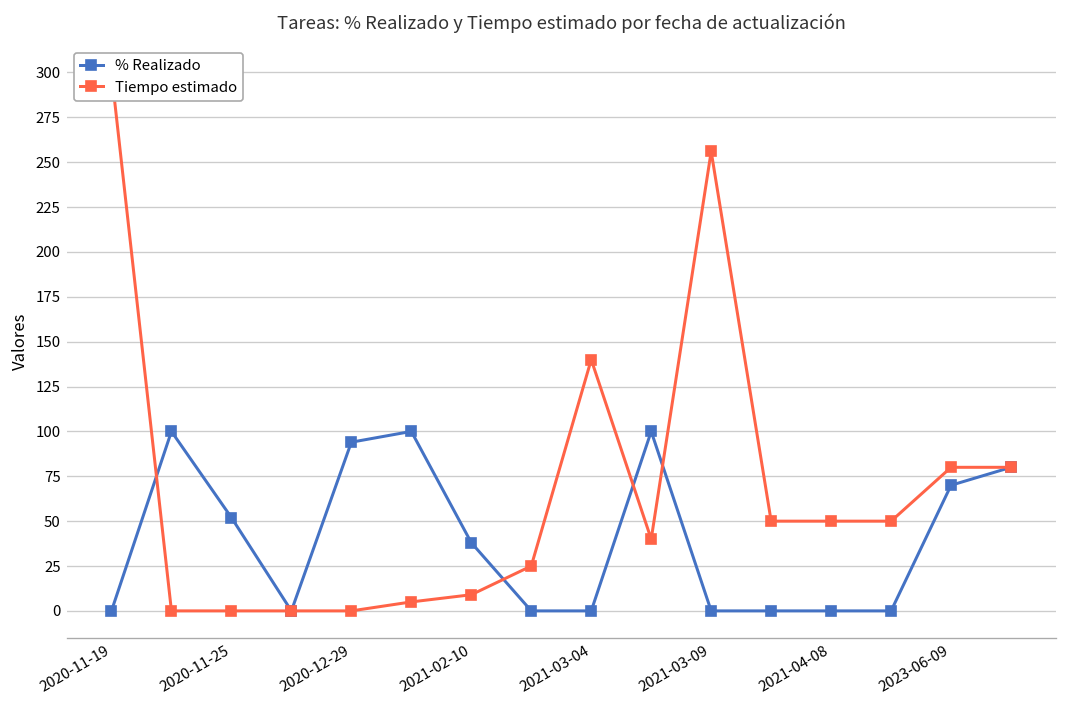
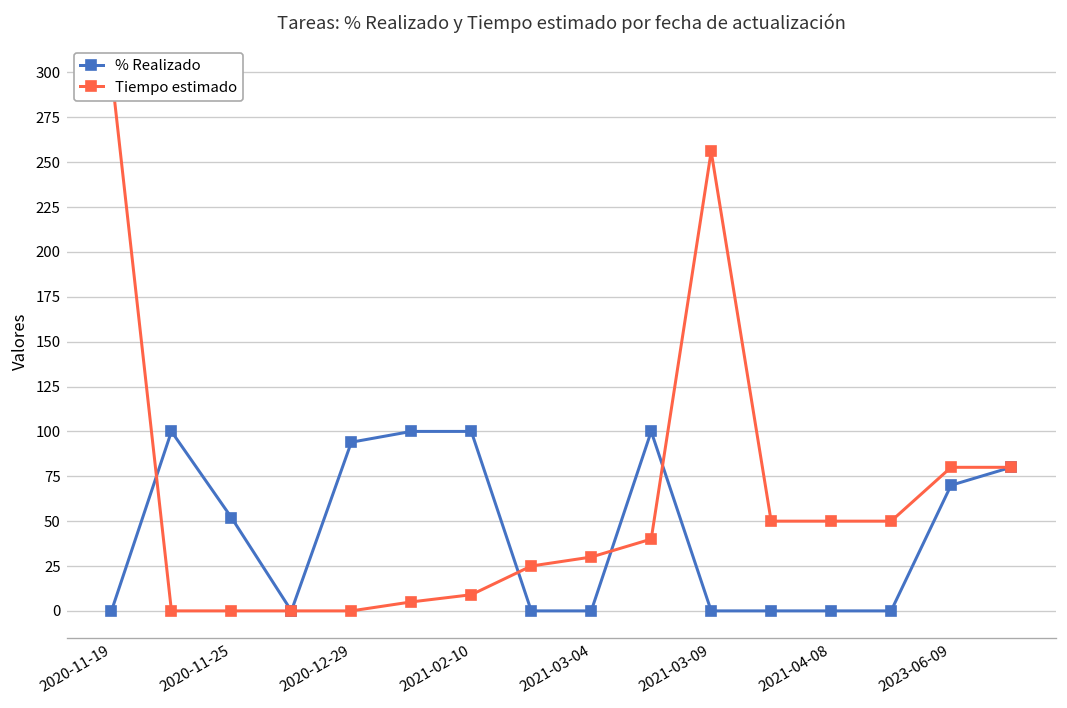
% Realizado, 2021-02-10: 38 -> 100
Tiempo estimado, 2021-03-04: 140 -> 30
